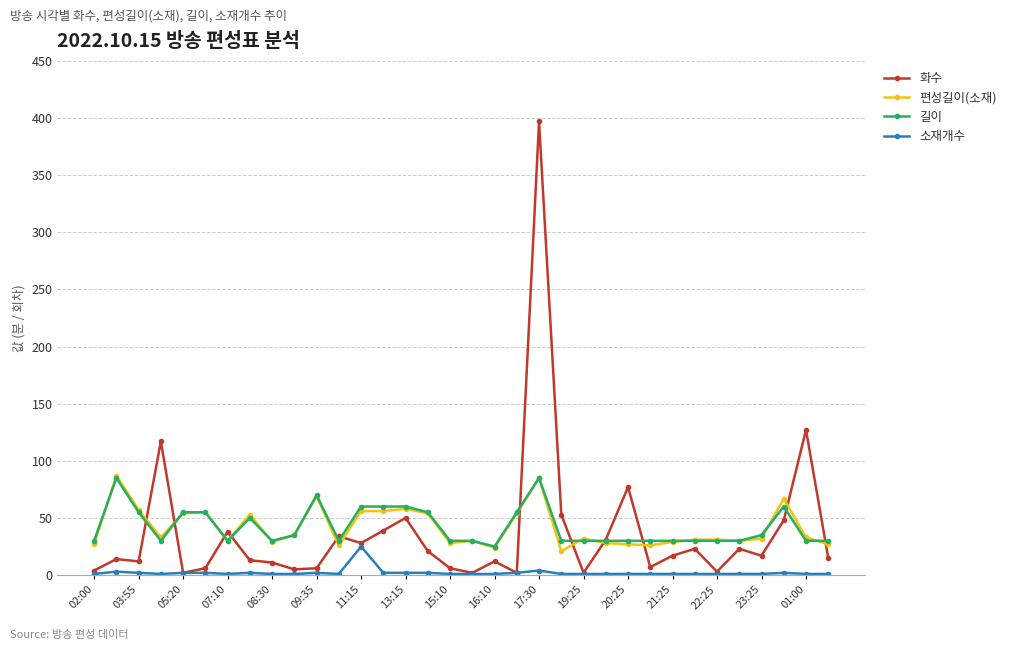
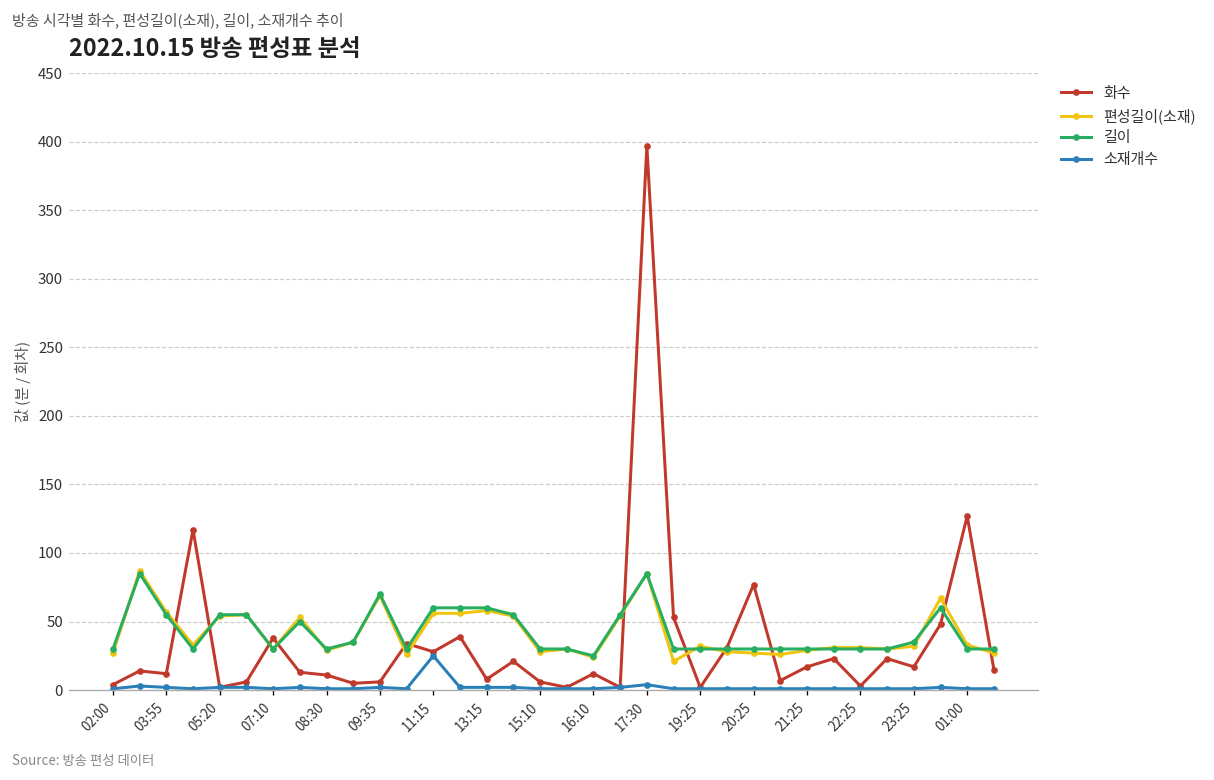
화수, 13:15: 50 -> 8
